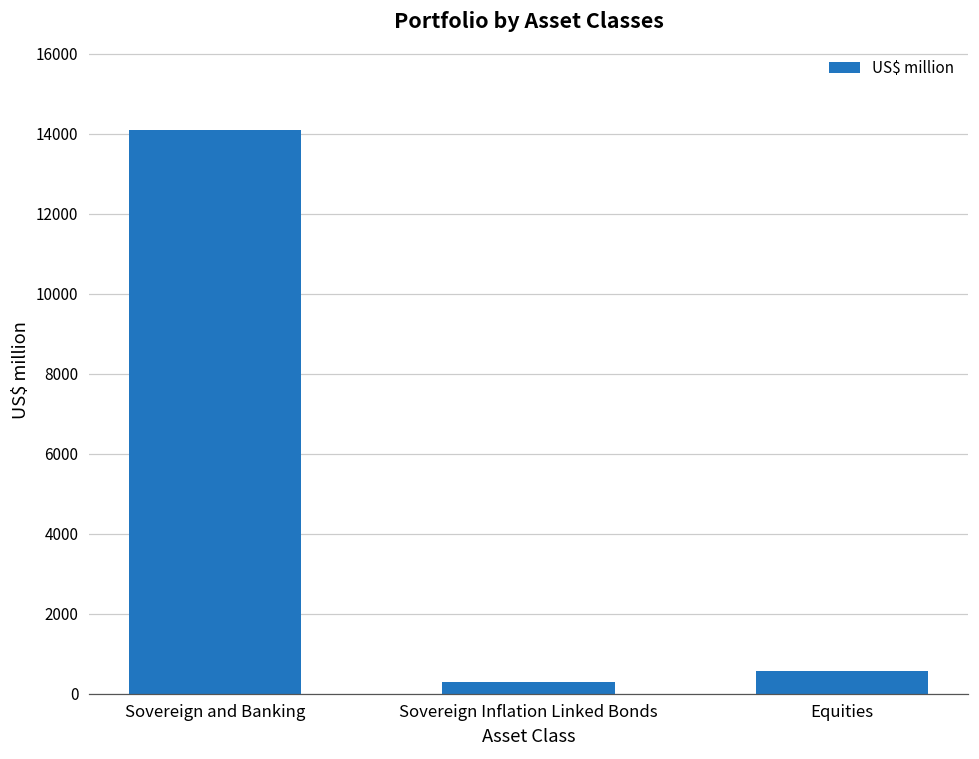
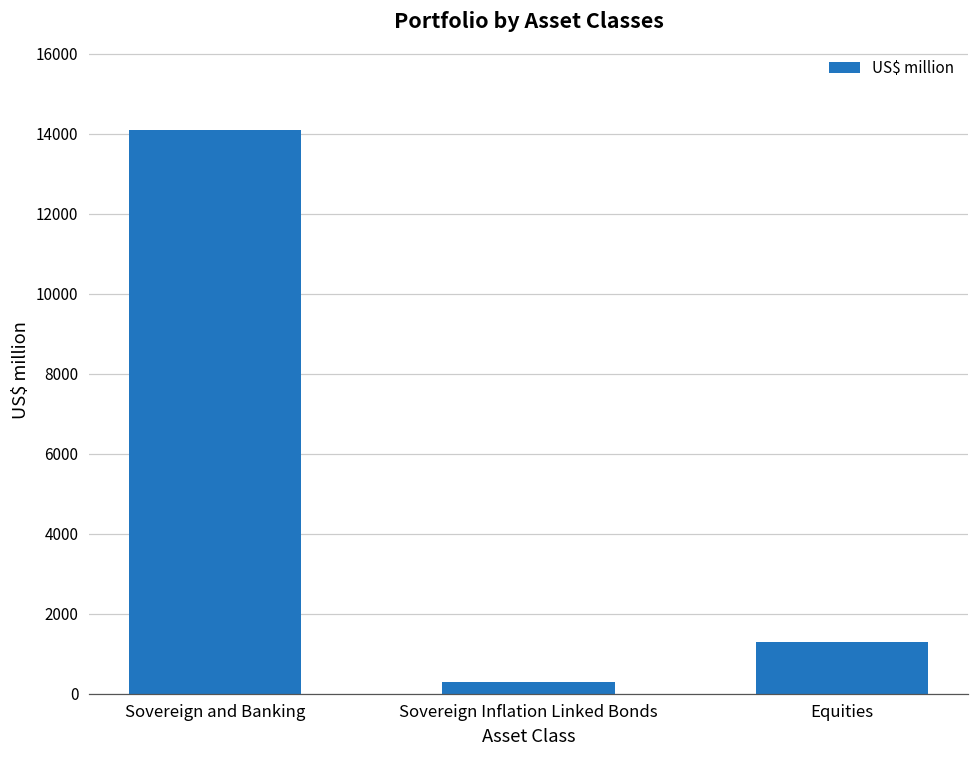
Equities: 600 -> 1300
